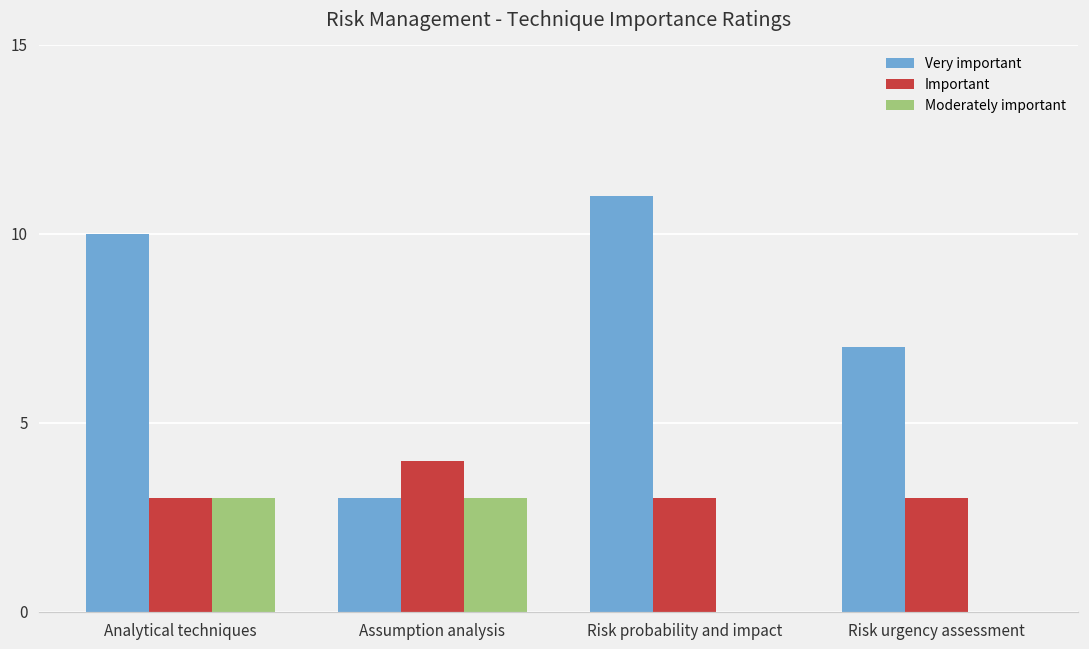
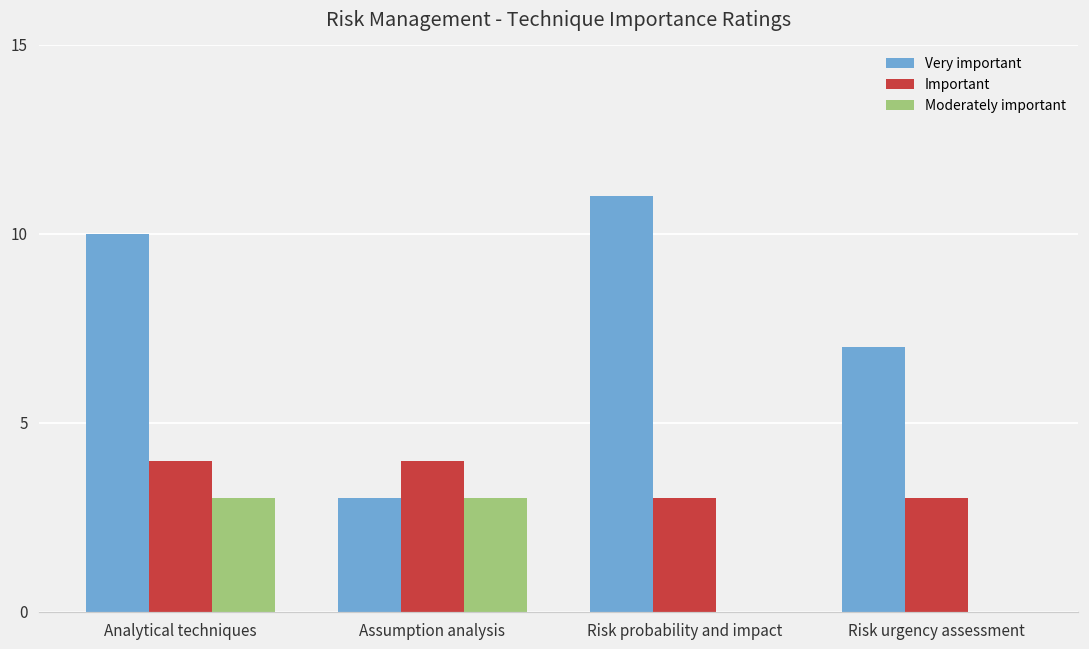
Important, Analytical techniques: 3 -> 4
